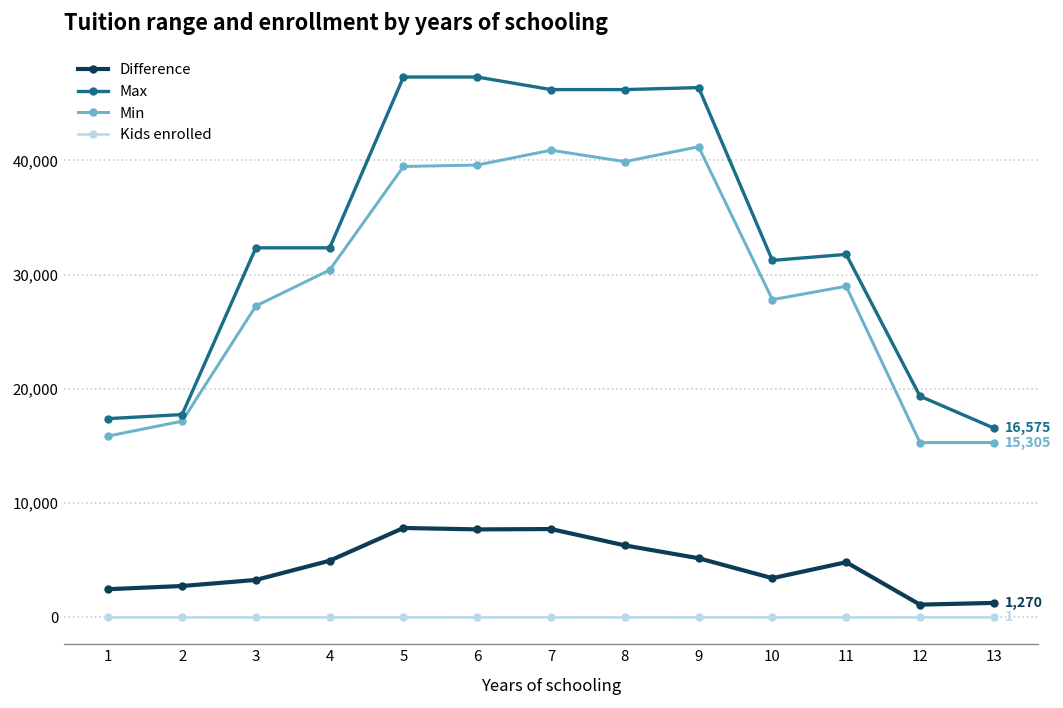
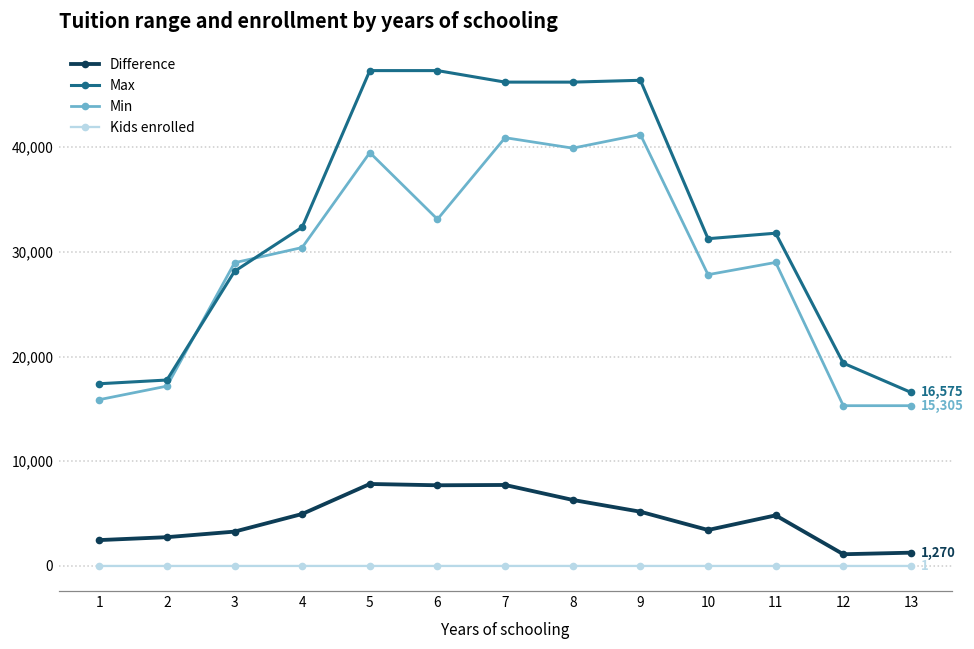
Max, 3: 32,000 -> 28,000
Min, 3: 27,000 -> 29,000
Min, 6: 40,000 -> 33,000
